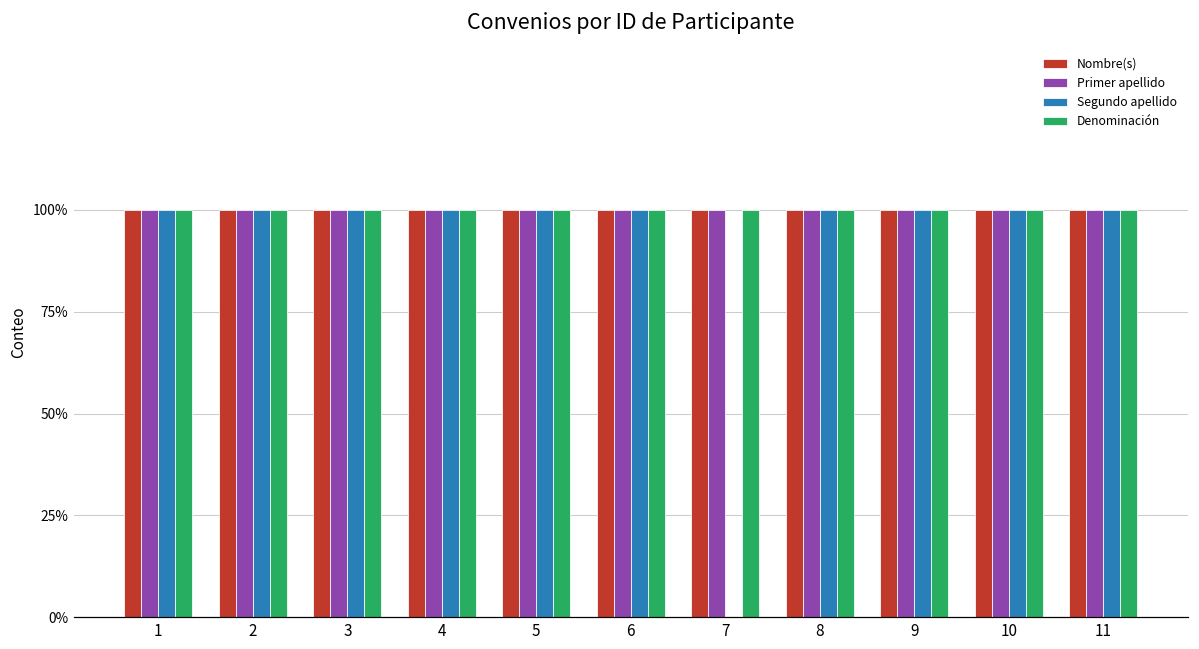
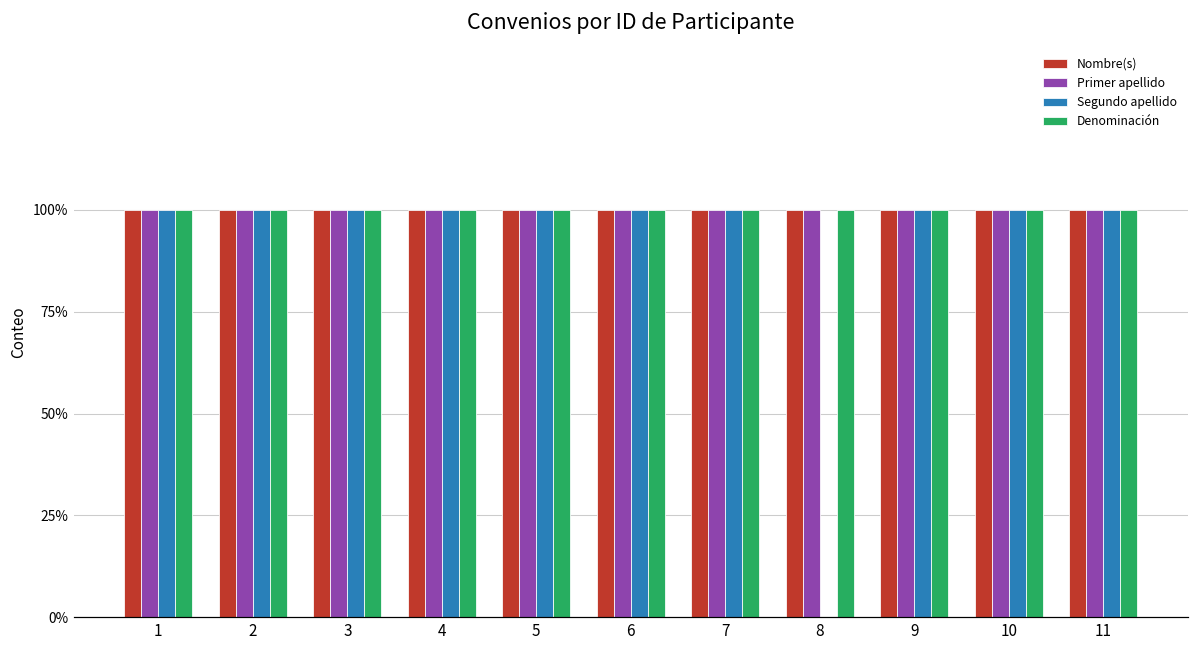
Segundo apellido, 7: 0% -> 100%
Segundo apellido, 8: 100% -> 0%
